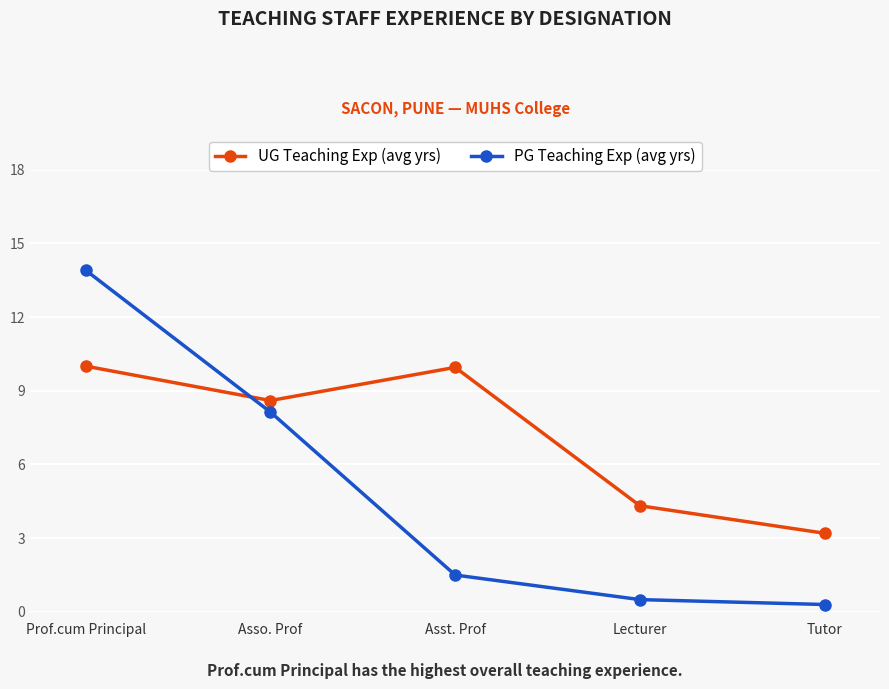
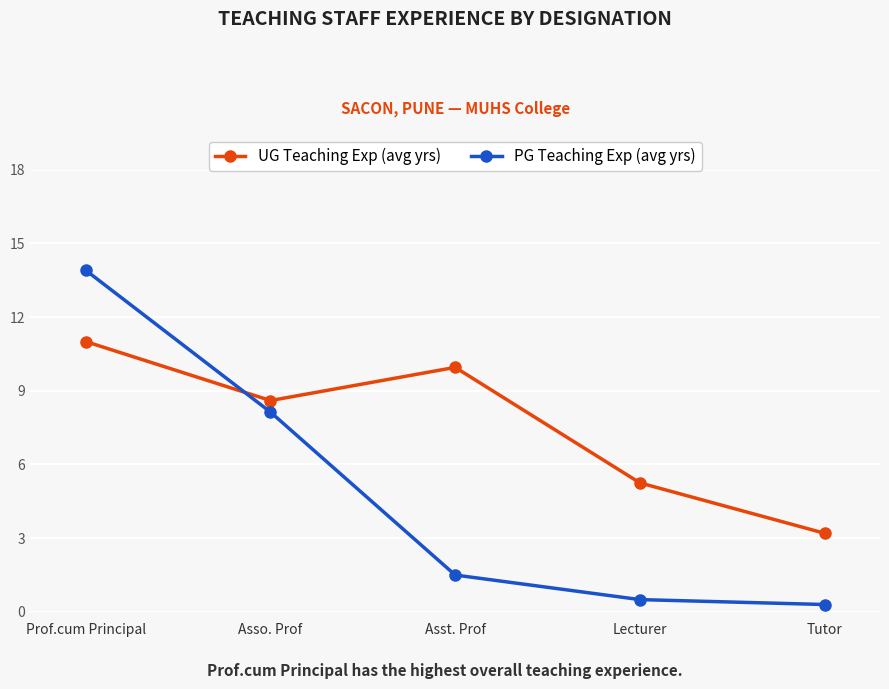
UG Teaching Exp (avg yrs), Prof.cum Principal: 10 -> 11
UG Teaching Exp (avg yrs), Lecturer: 4.3 -> 5.3
